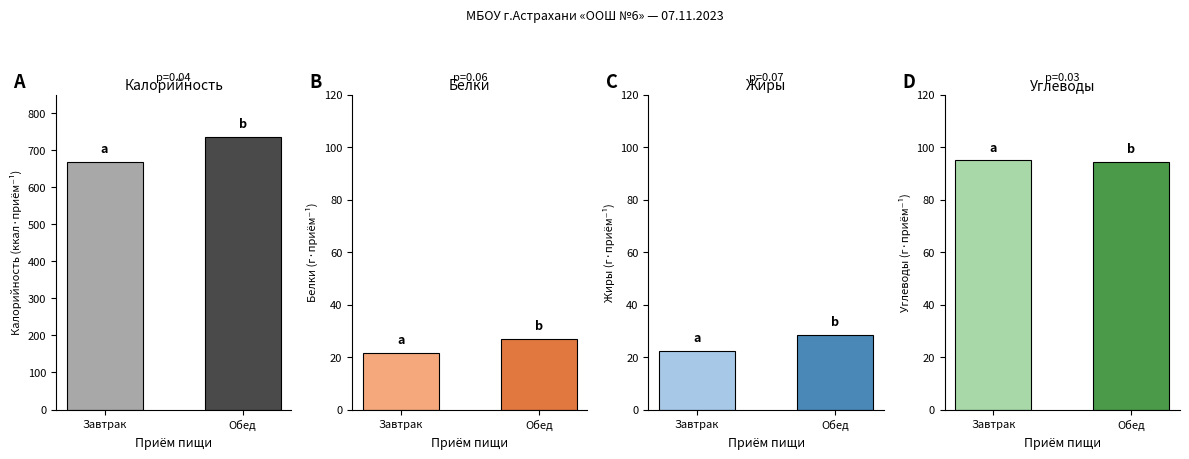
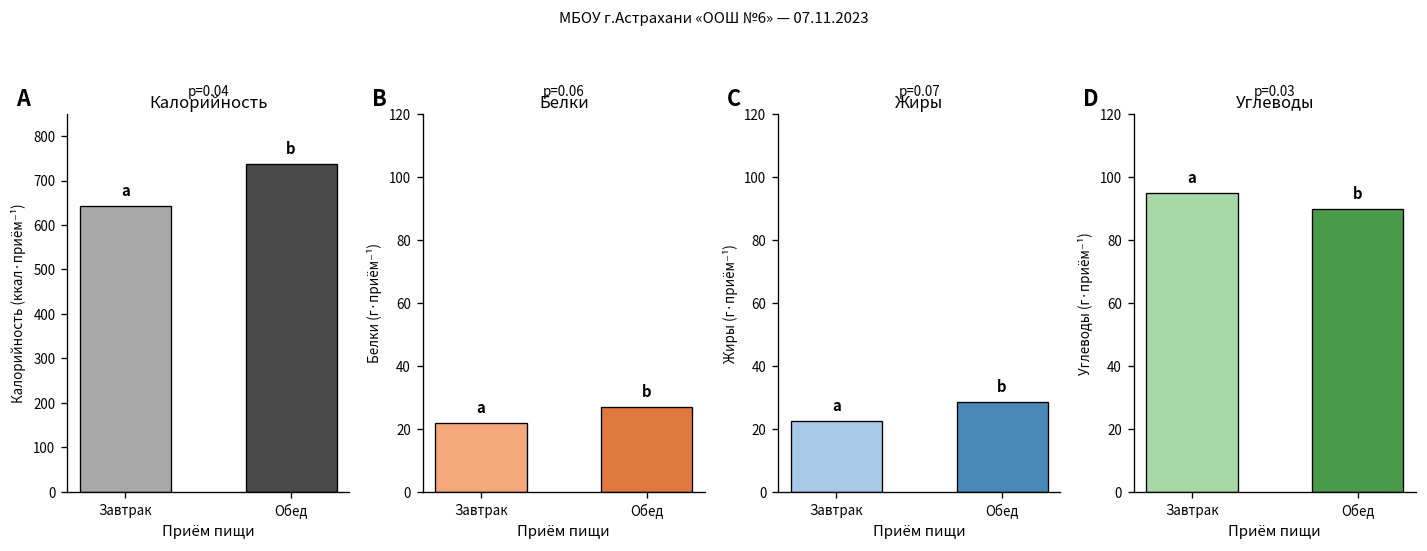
Калорийность, Завтрак: 670 -> 640
Углеводы, Обед: 94 -> 90
